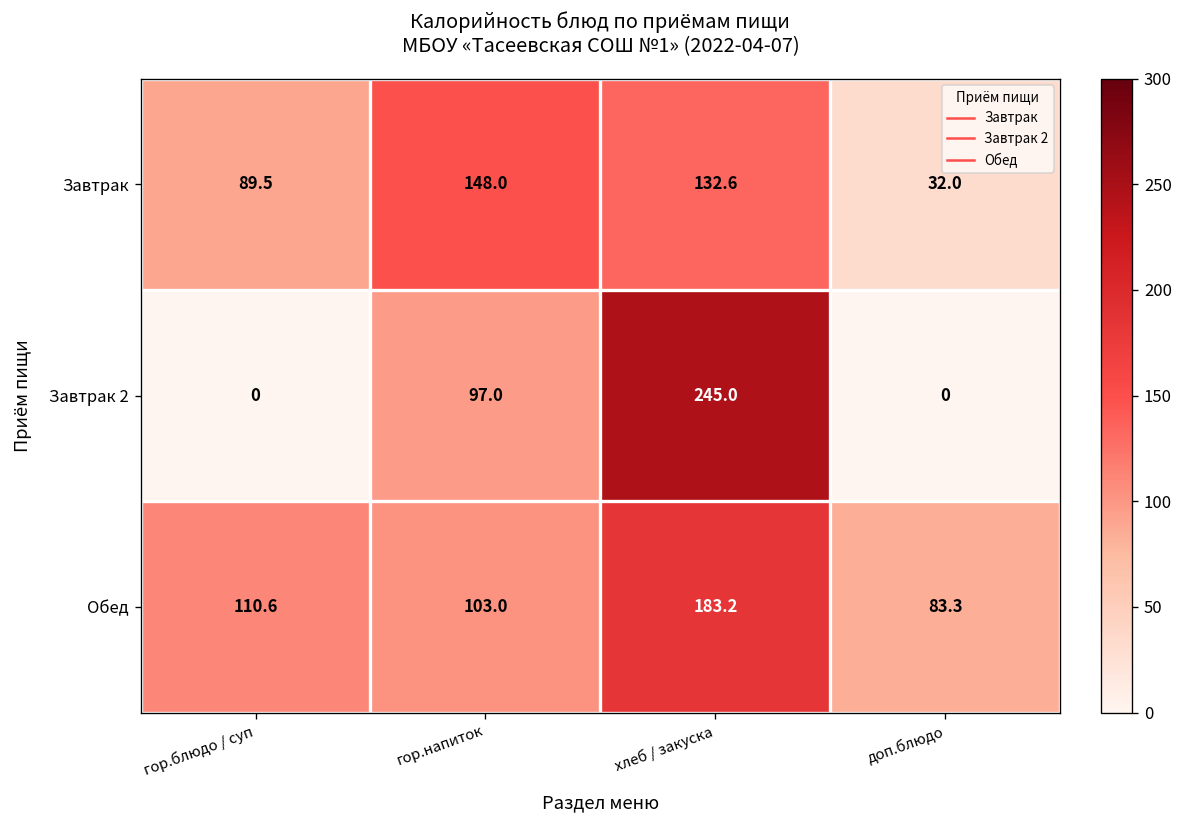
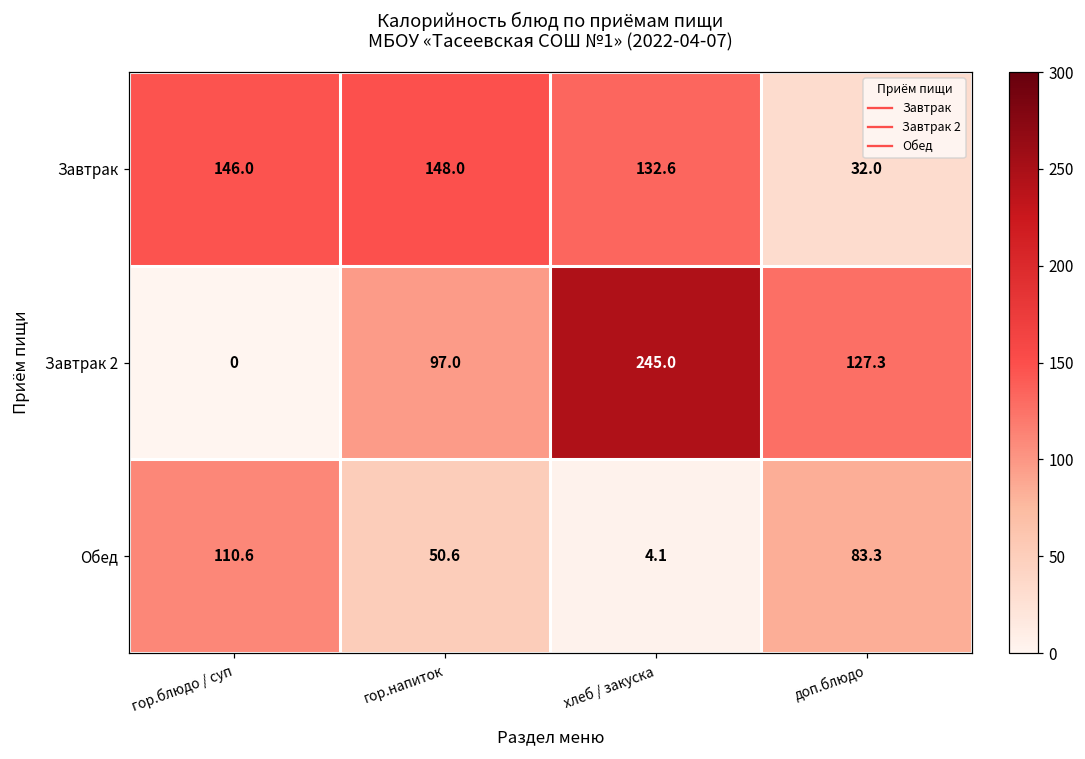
Завтрак, гор.блюдо / суп: 89.5 -> 146.0
Завтрак 2, доп.блюдо: 0 -> 127.3
Обед, гор.напиток: 103.0 -> 50.6
Обед, хлеб / закуска: 183.2 -> 4.1
